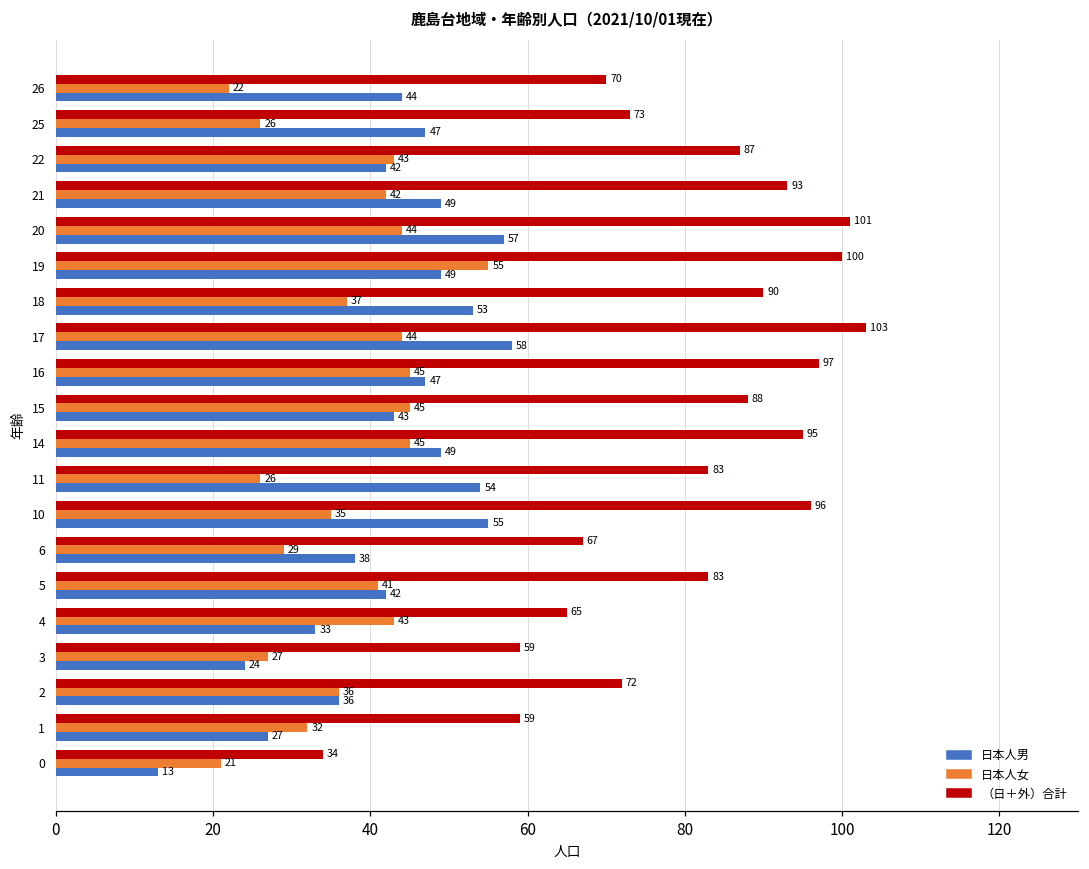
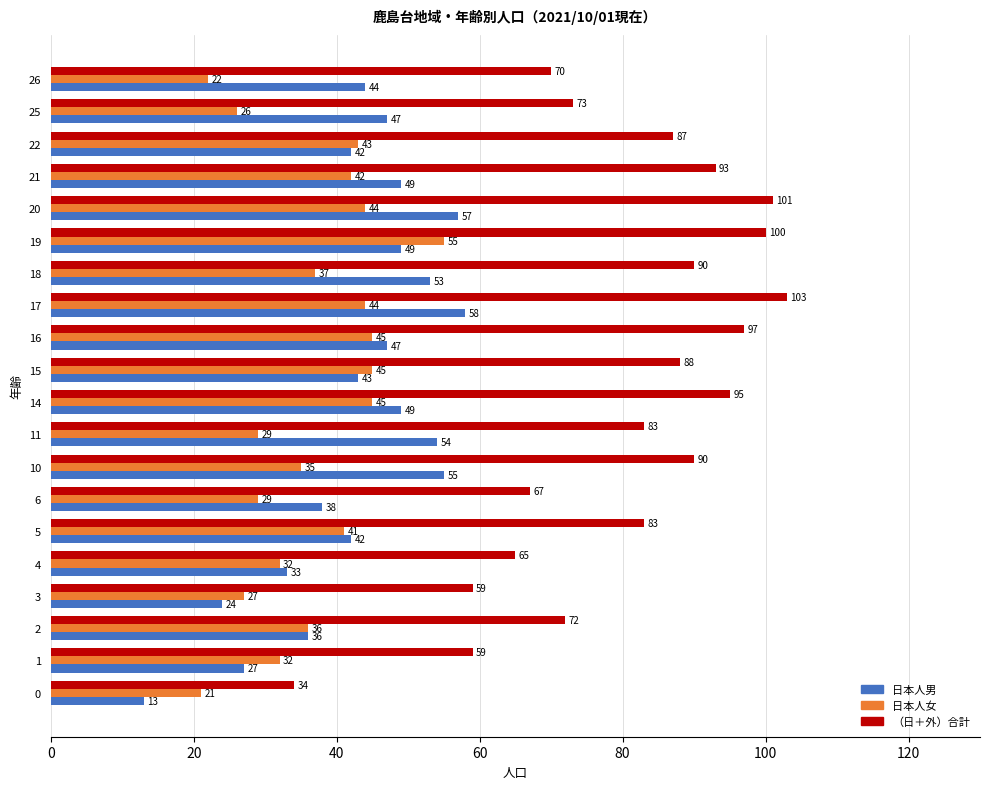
日本人女, 11: 26 -> 29
（日＋外）合計, 10: 96 -> 90
日本人女, 4: 43 -> 32
